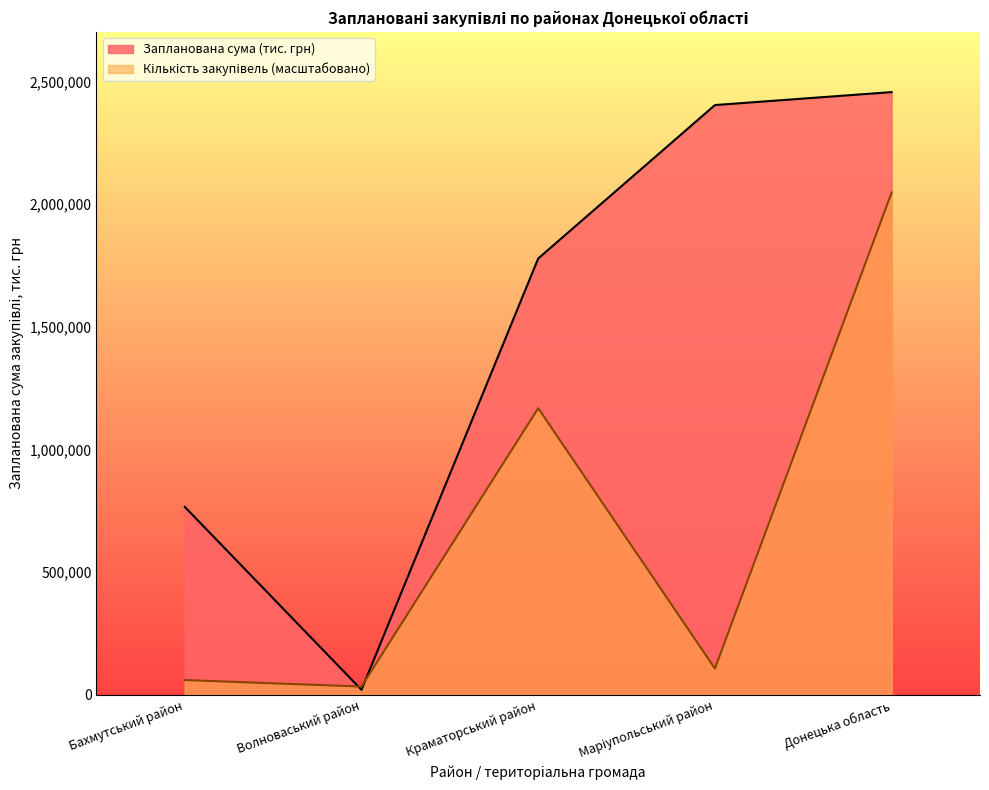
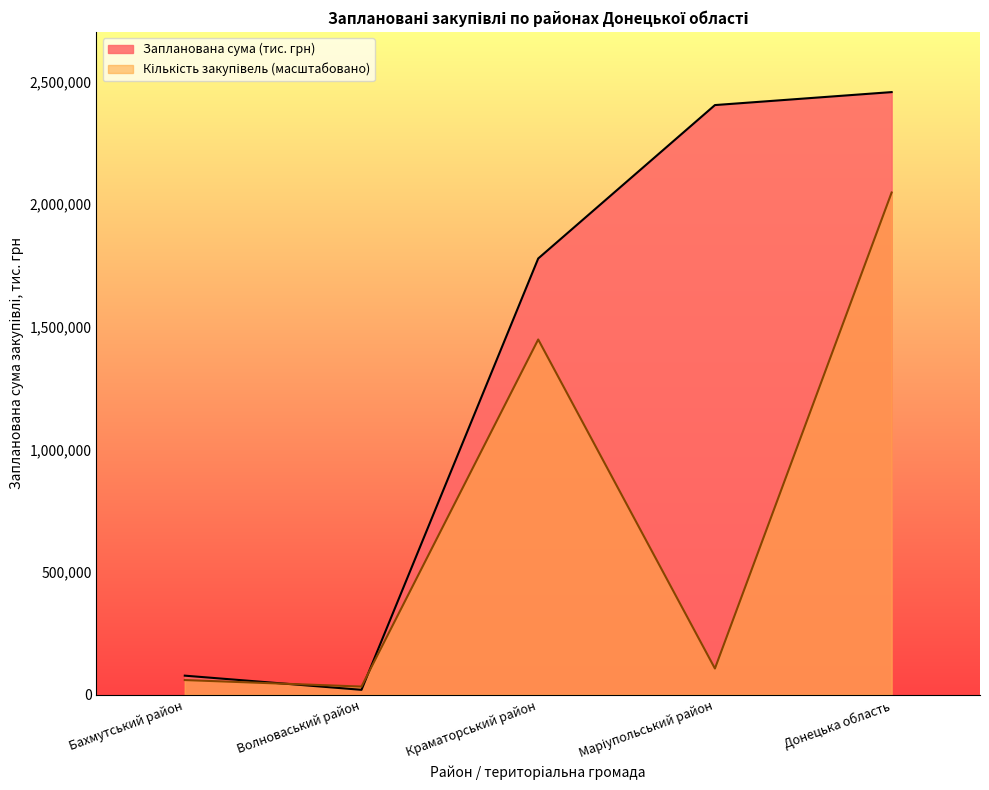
Запланована сума (тис. грн), Бахмутський район: 770,000 -> 80,000
Кількість закупівель (масштабовано), Краматорський район: 1,170,000 -> 1,450,000
